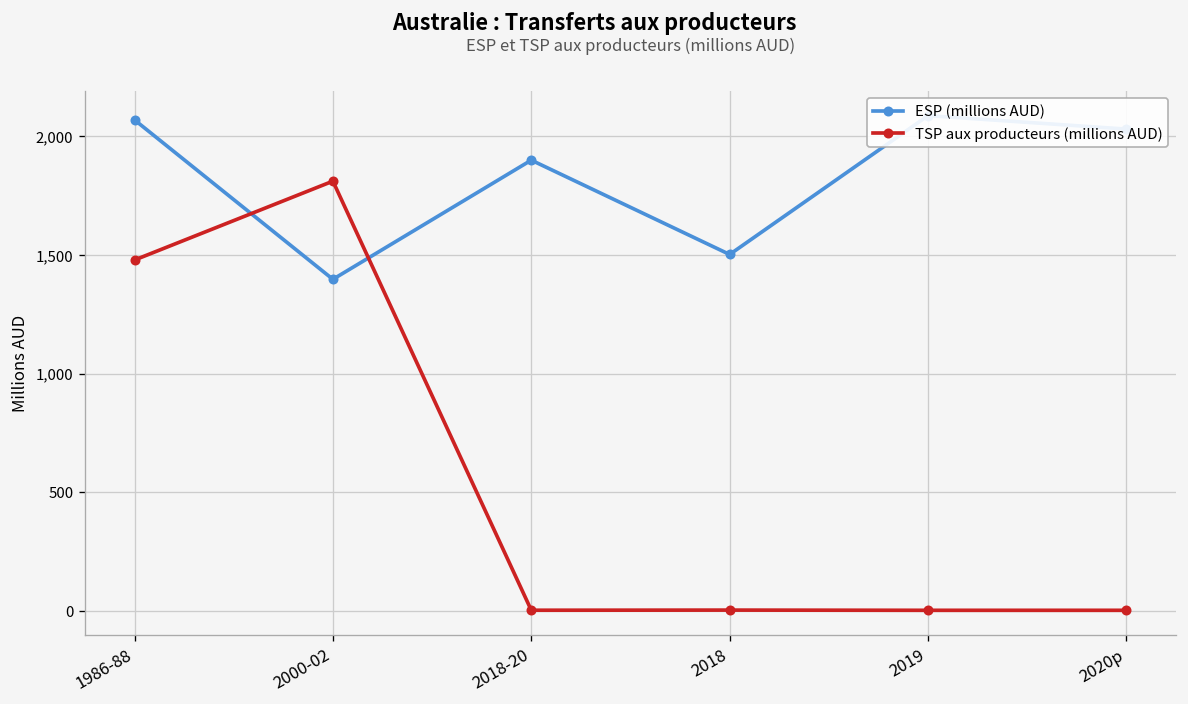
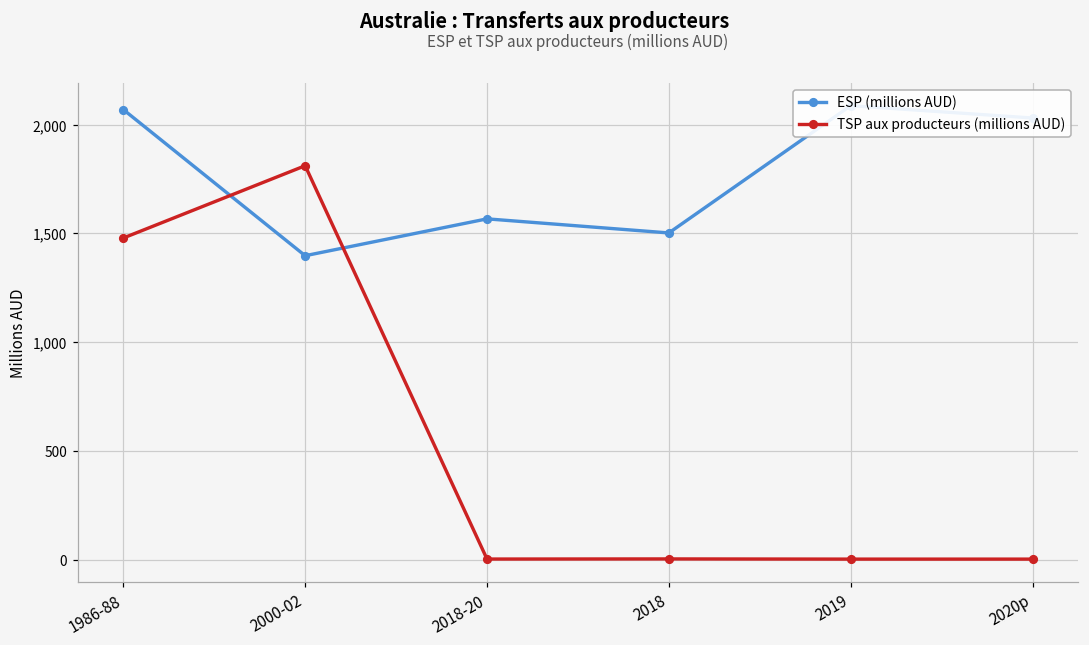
ESP (millions AUD), 2018-20: 1,900 -> 1,570
